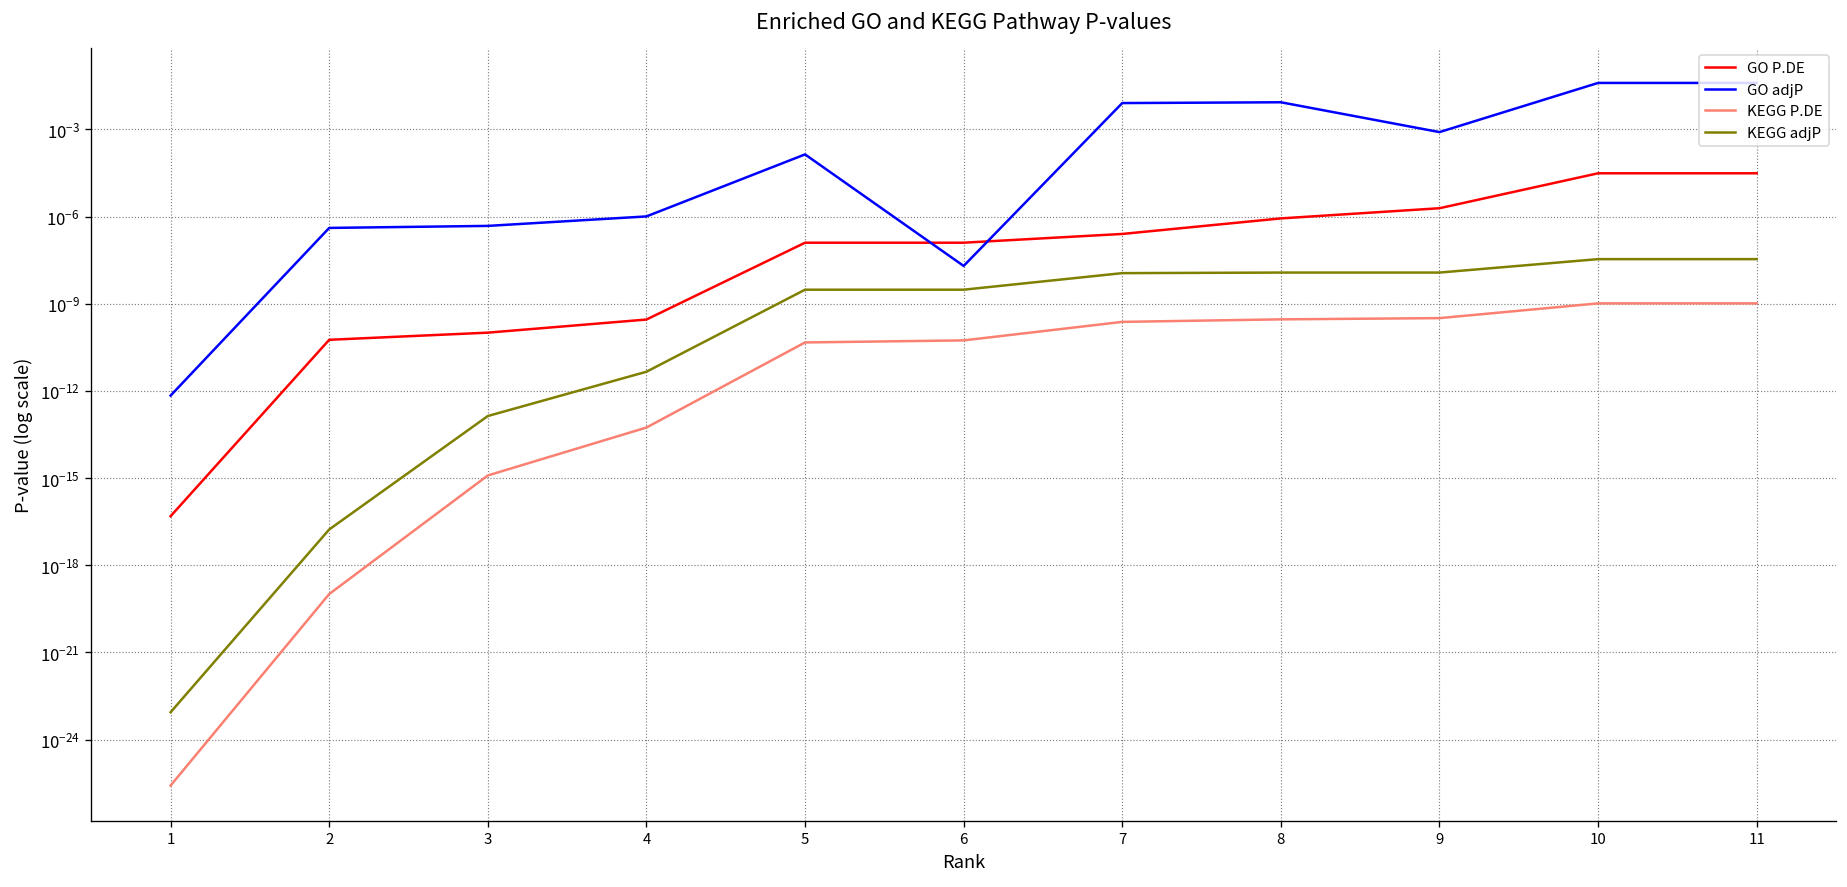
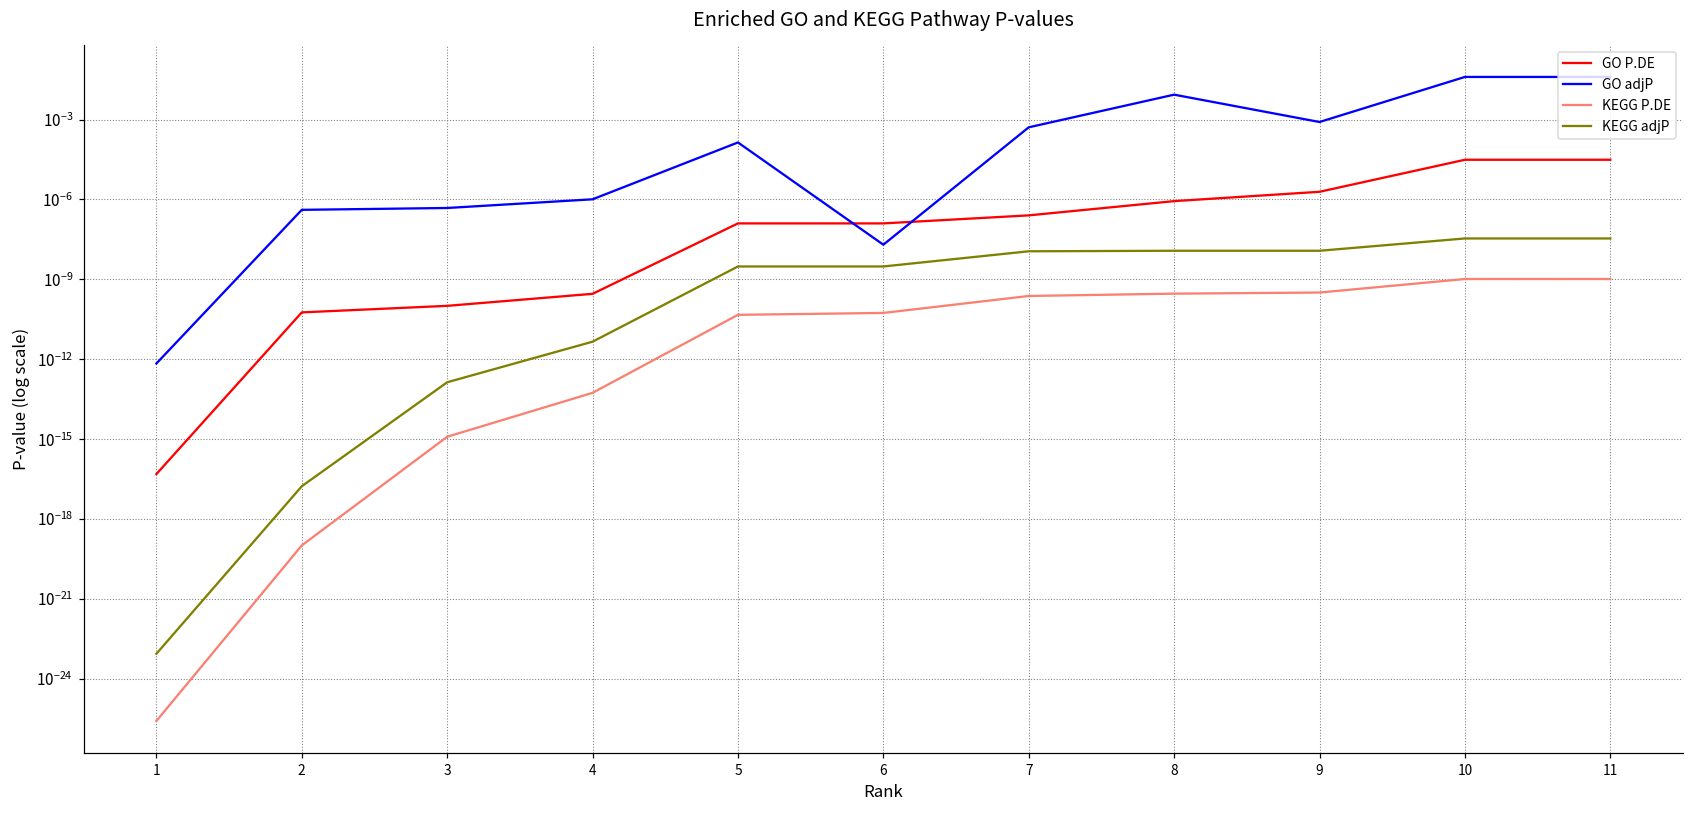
GO adjP, 7: 0.008 -> 0.0005
